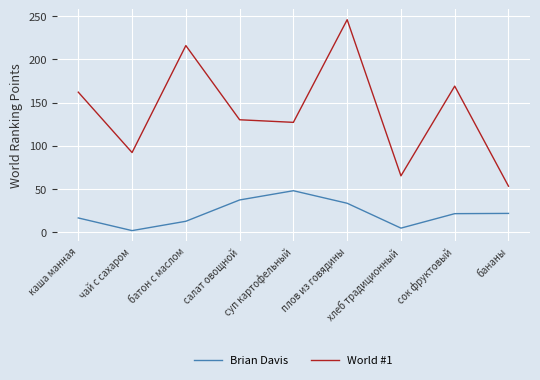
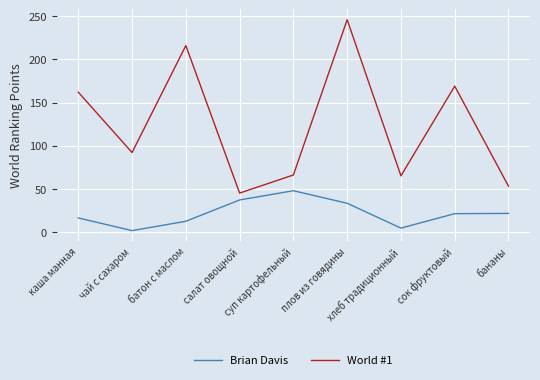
World #1, салат овощной: 130 -> 50
World #1, суп картофельный: 130 -> 70
